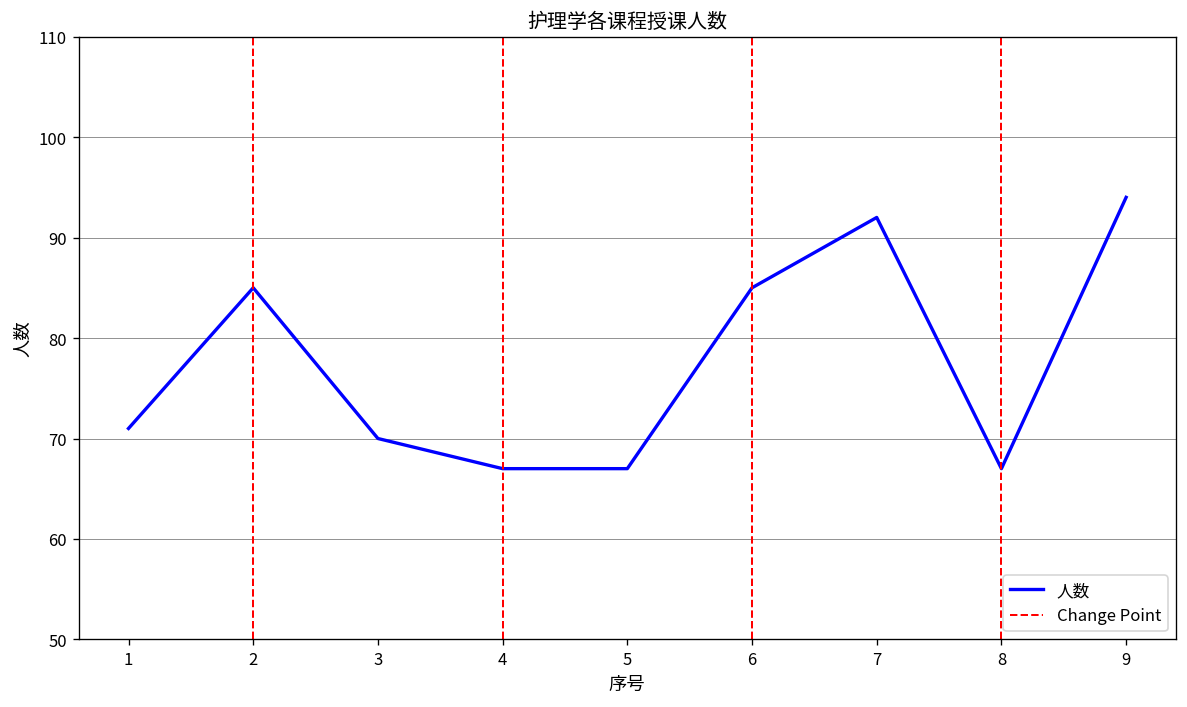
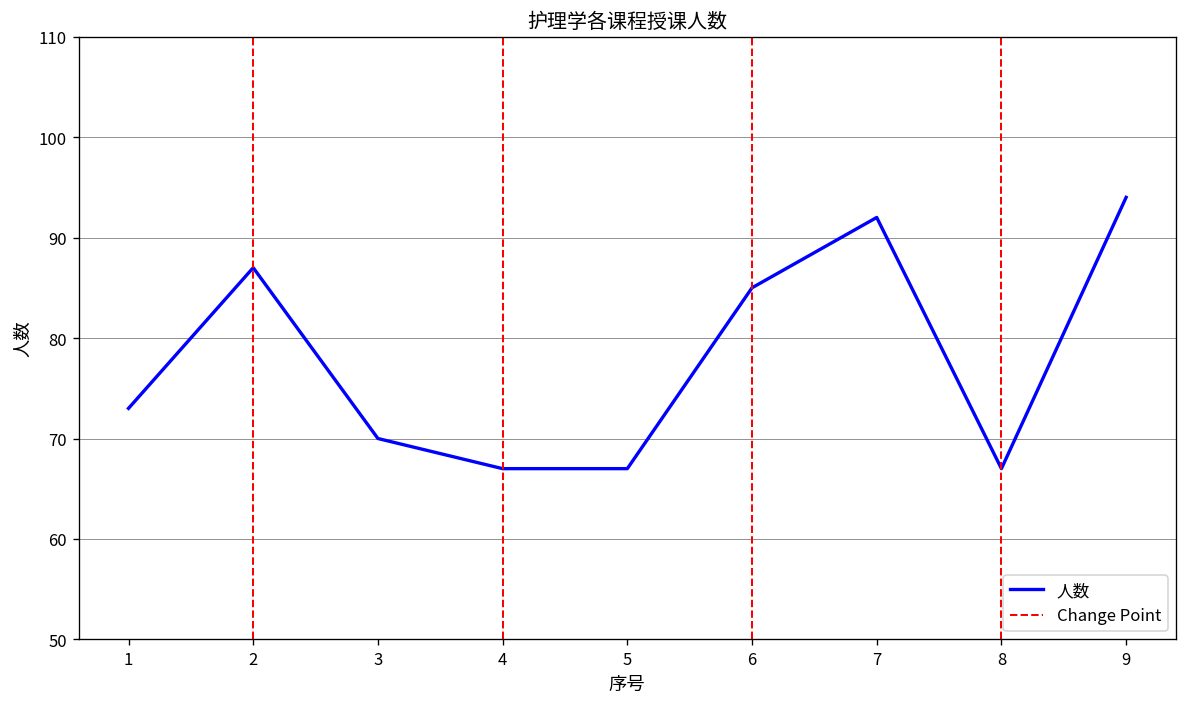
1: 71 -> 73
2: 85 -> 87
